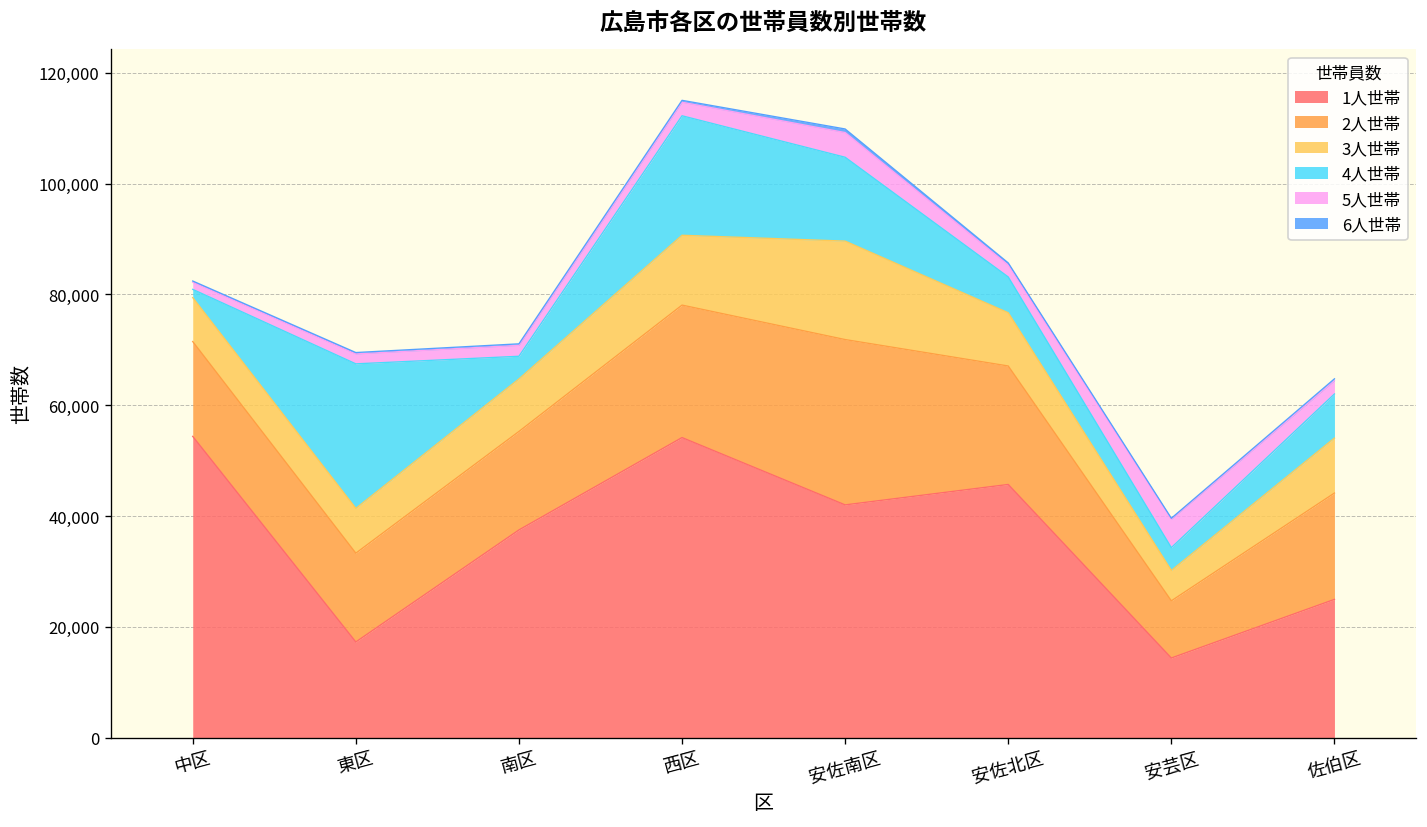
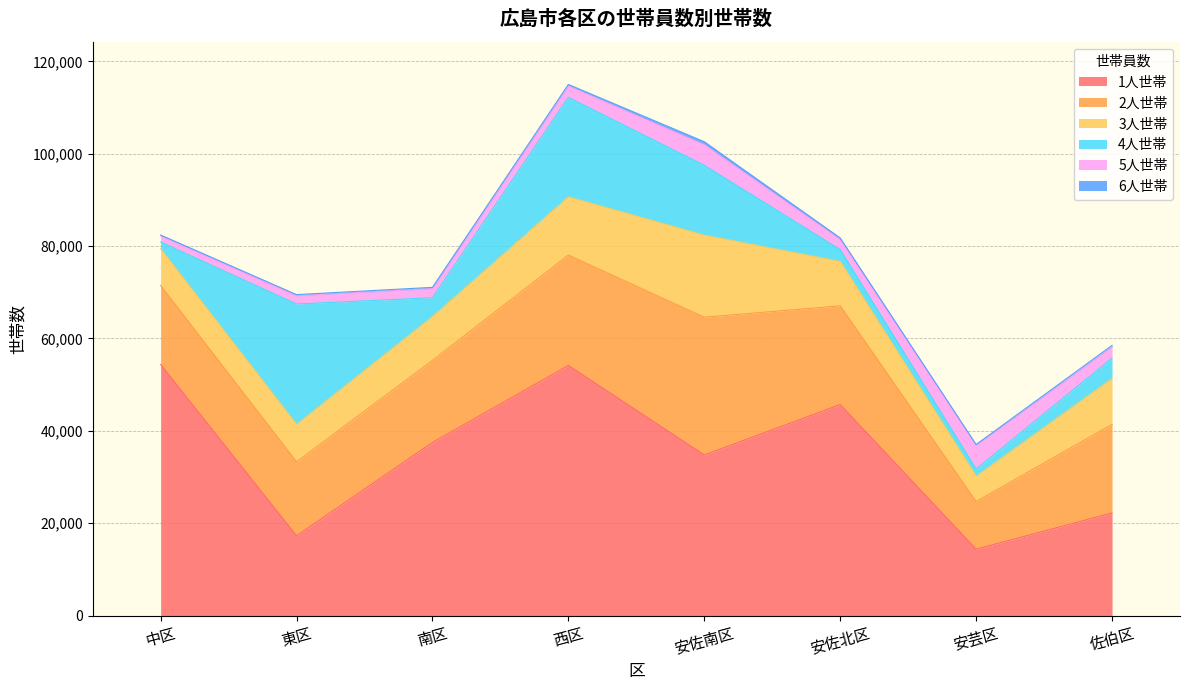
1人世帯, 安佐南区: 42,000 -> 35,000
4人世帯, 安佐北区: 6,000 -> 3,000
4人世帯, 安芸区: 4,000 -> 2,000
1人世帯, 佐伯区: 25,000 -> 22,000
4人世帯, 佐伯区: 8,000 -> 4,000
